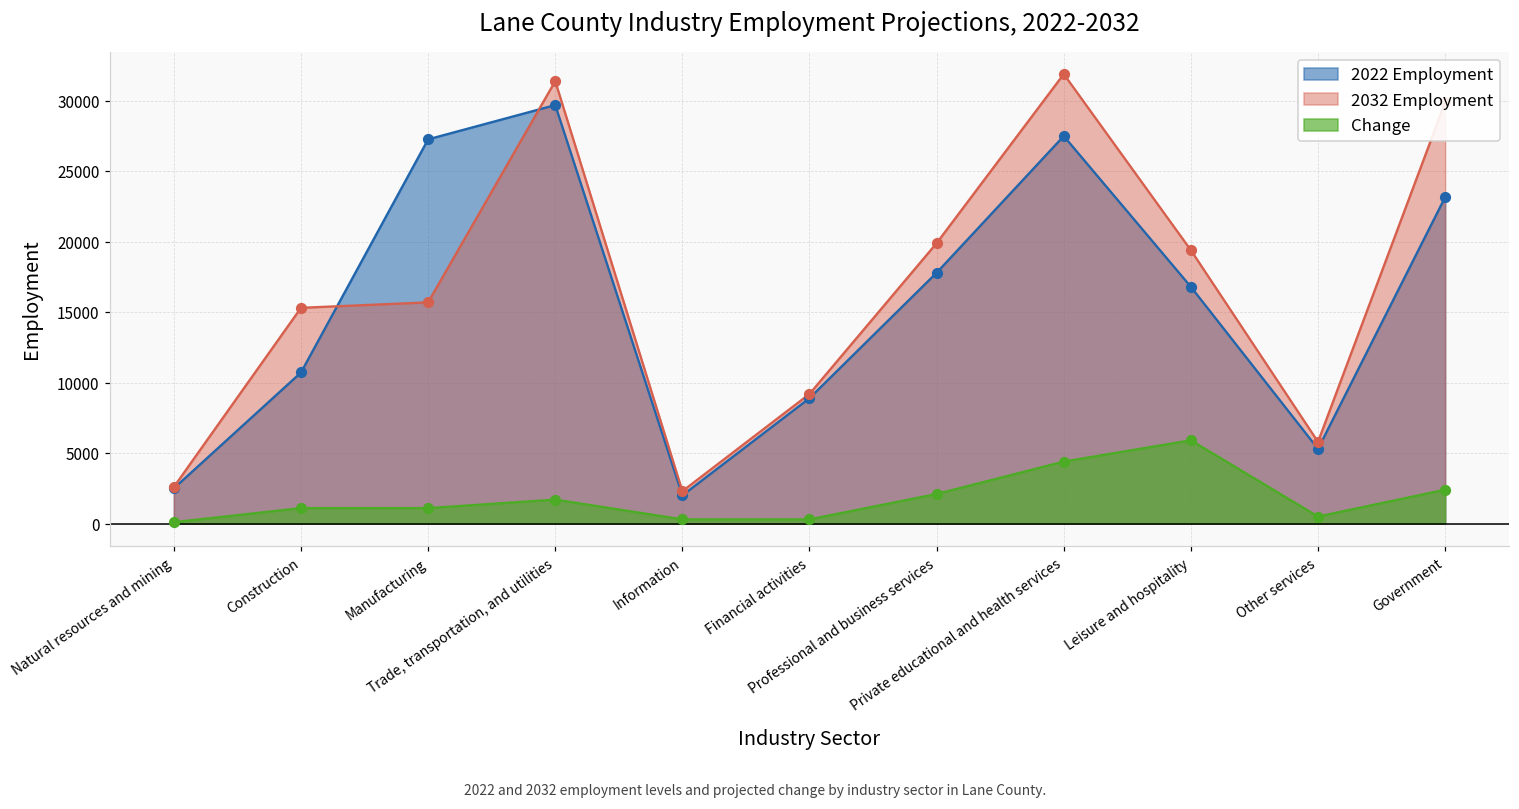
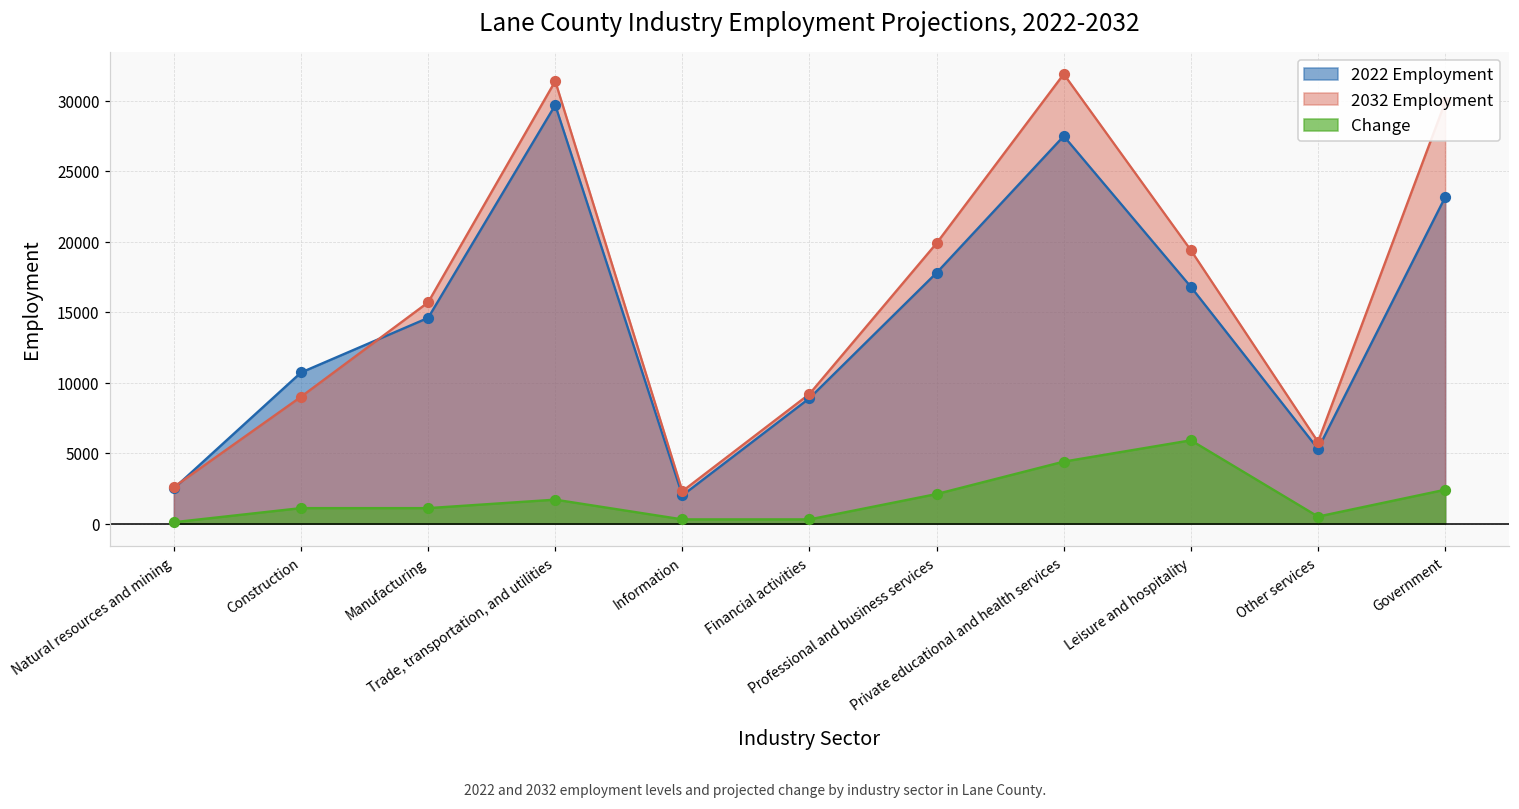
2032 Employment, Construction: 15300 -> 9000
2022 Employment, Manufacturing: 27300 -> 14600
